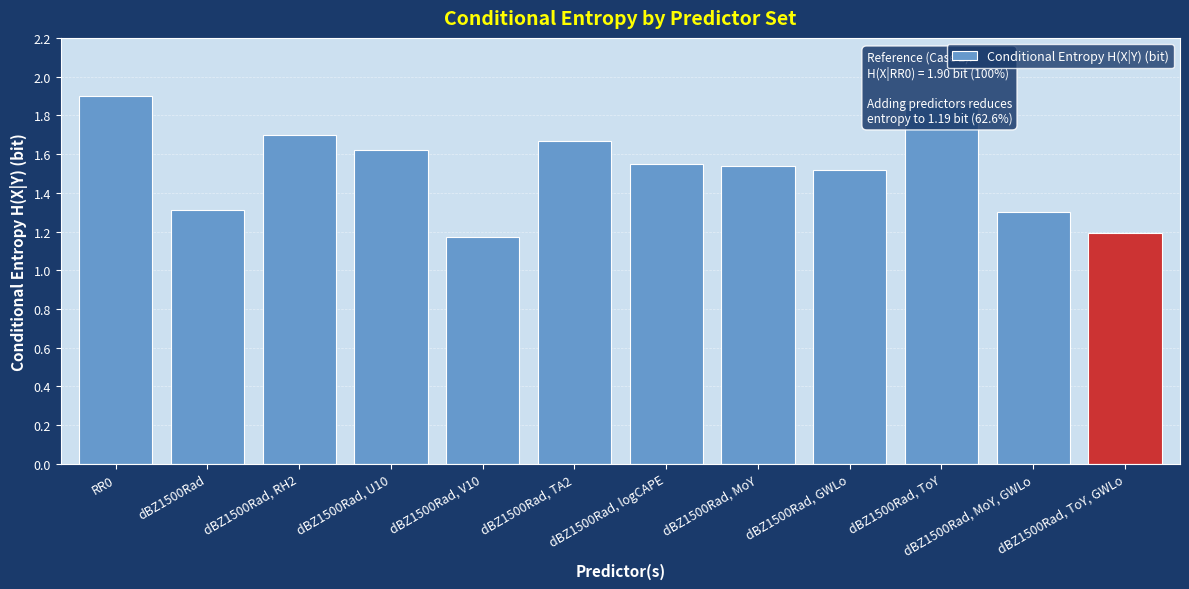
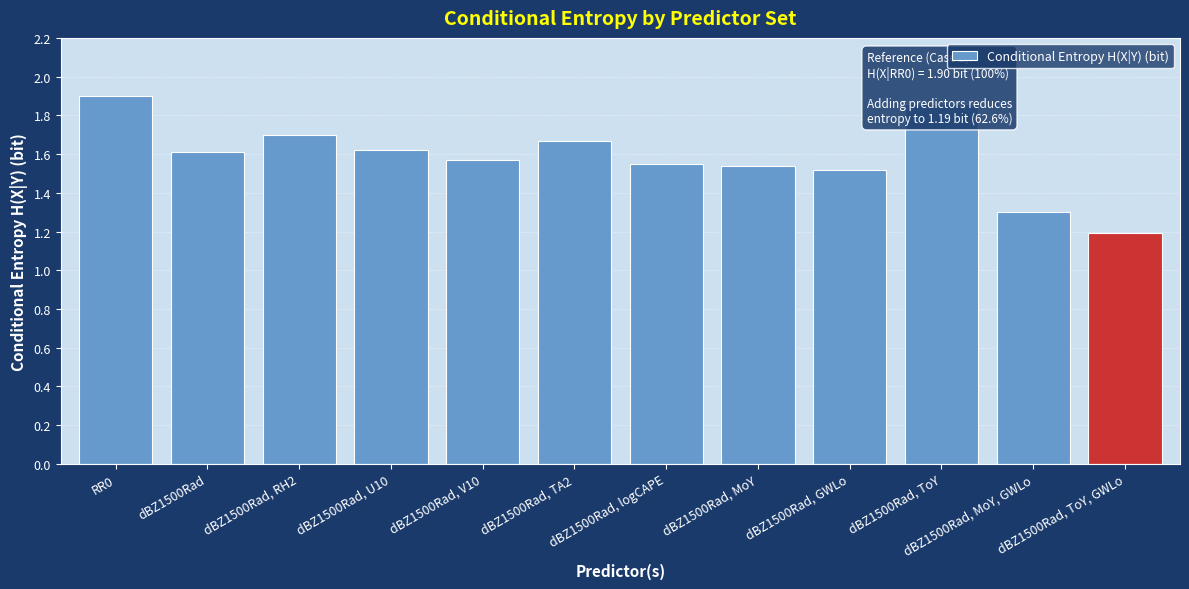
dBZ1500Rad: 1.31 -> 1.61
dBZ1500Rad, V10: 1.17 -> 1.57
